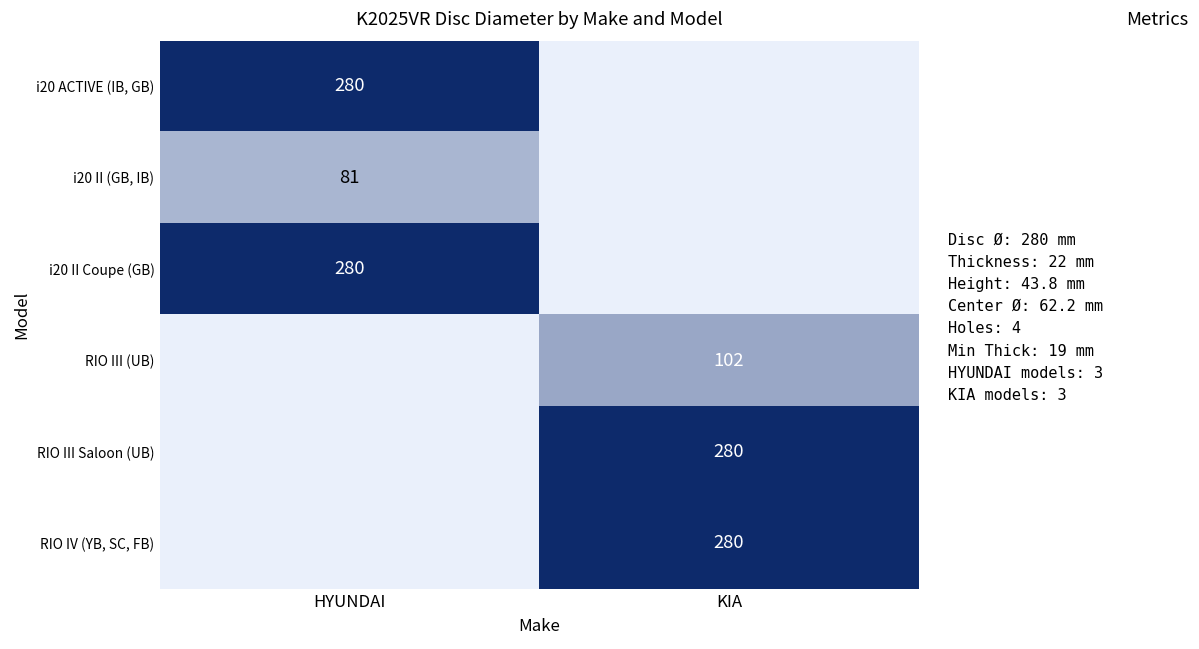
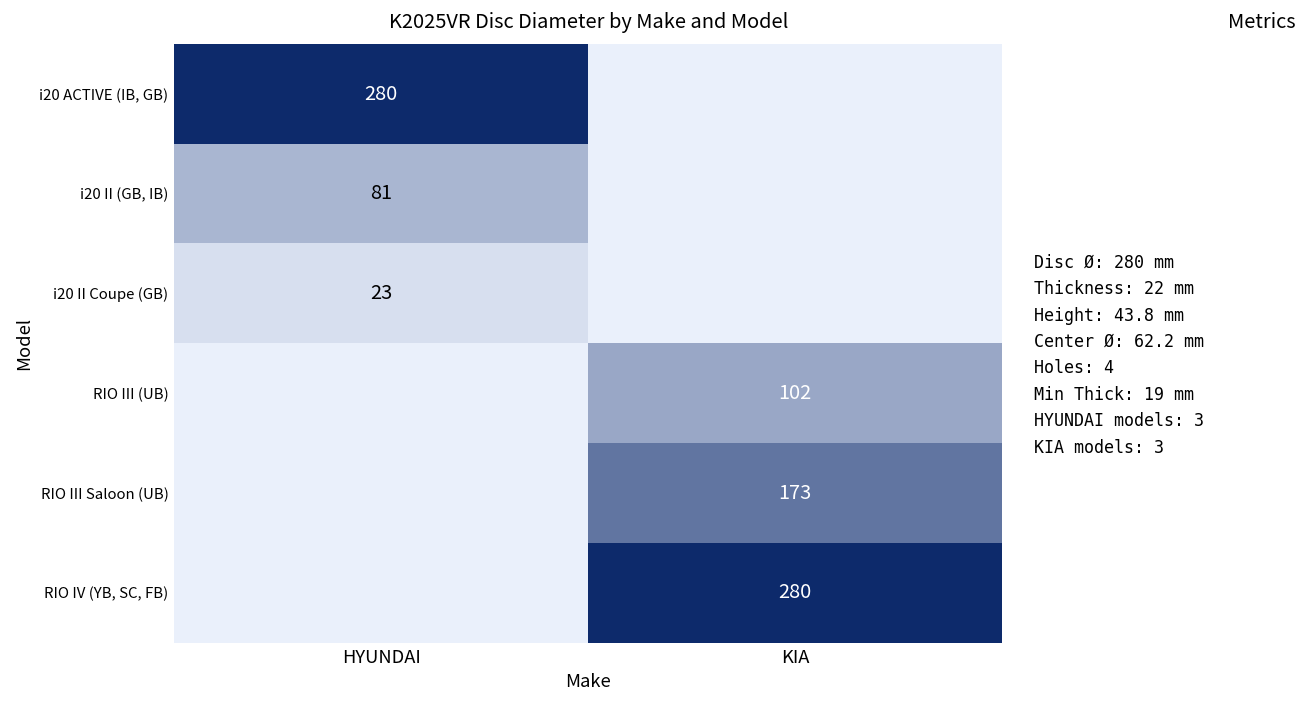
i20 II Coupe (GB), HYUNDAI: 280 -> 23
RIO III Saloon (UB), KIA: 280 -> 173
